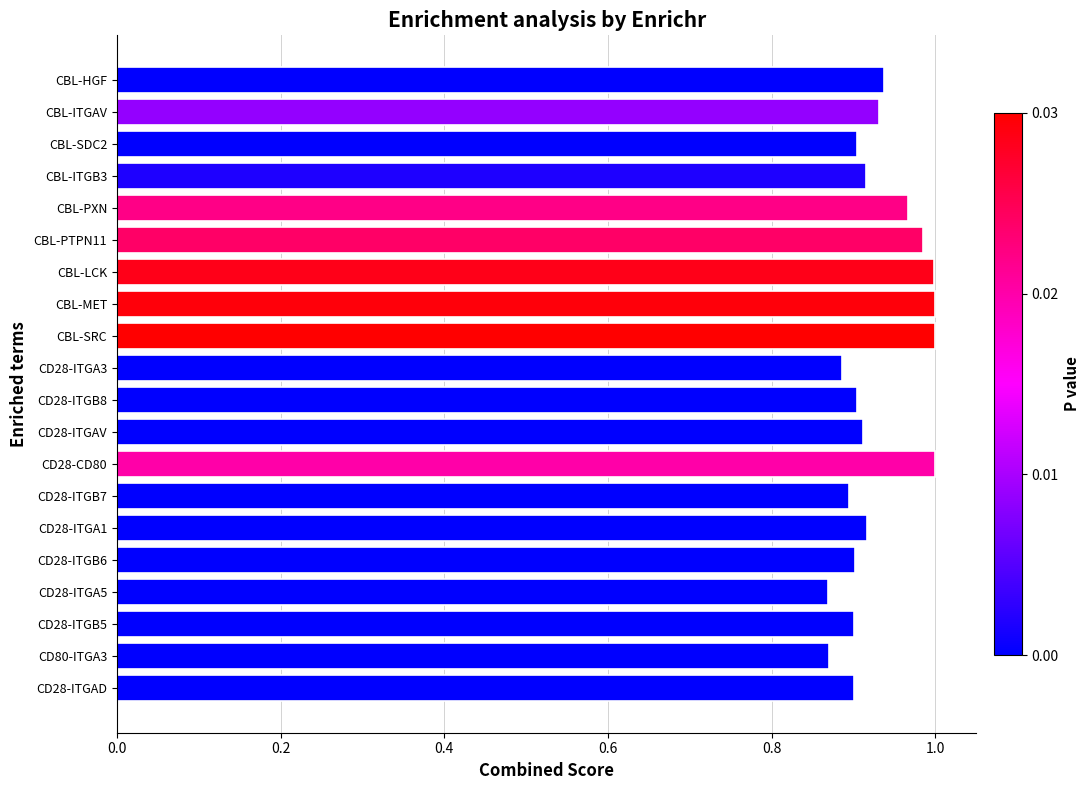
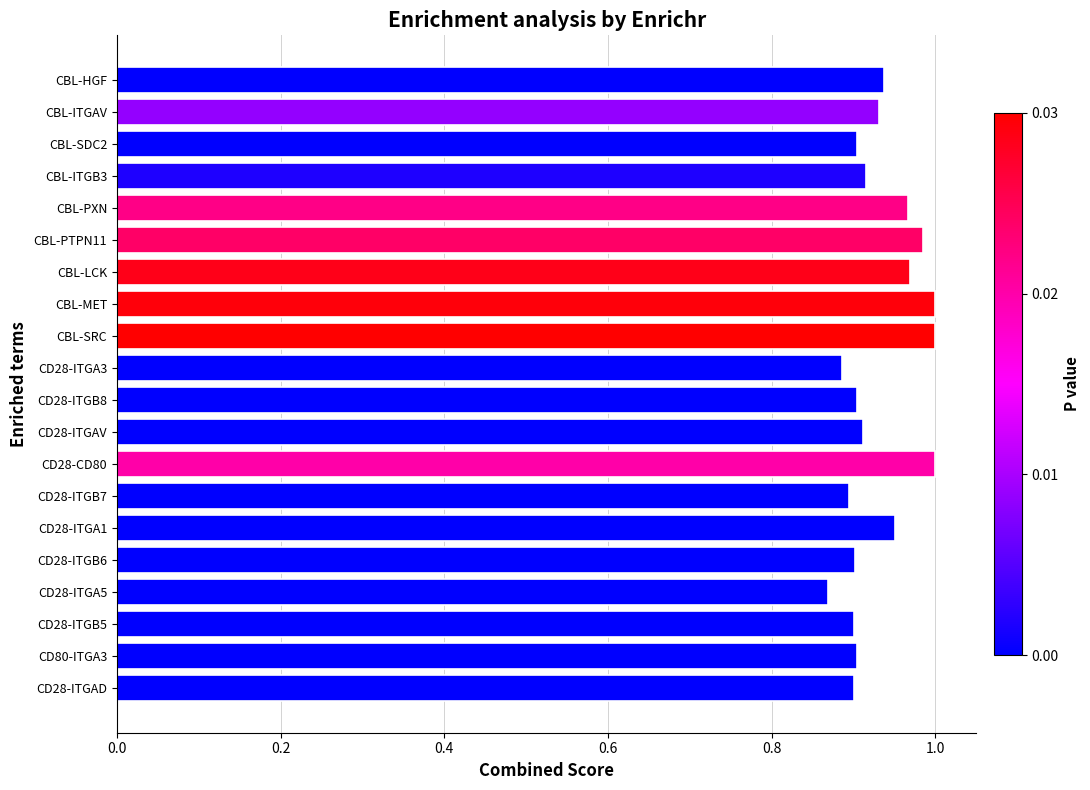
CBL-LCK: 1.00 -> 0.97
CD28-ITGA1: 0.92 -> 0.95
CD80-ITGA3: 0.87 -> 0.90
